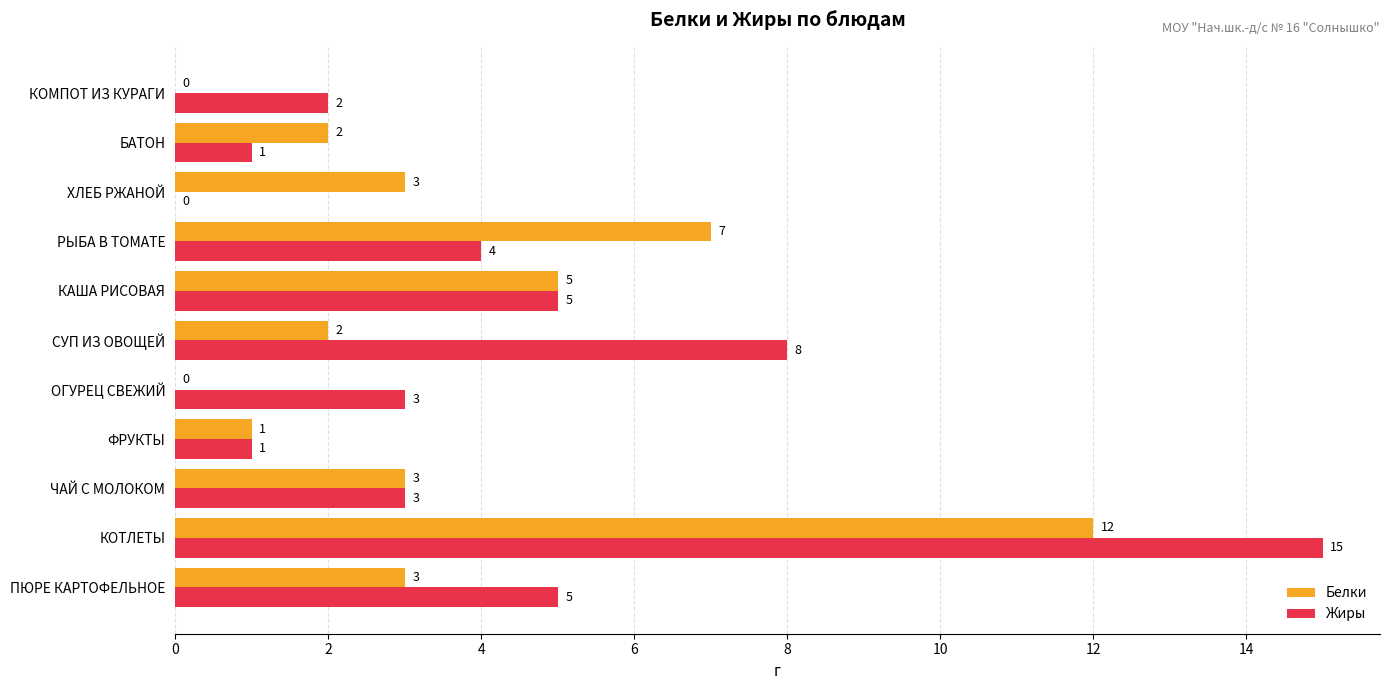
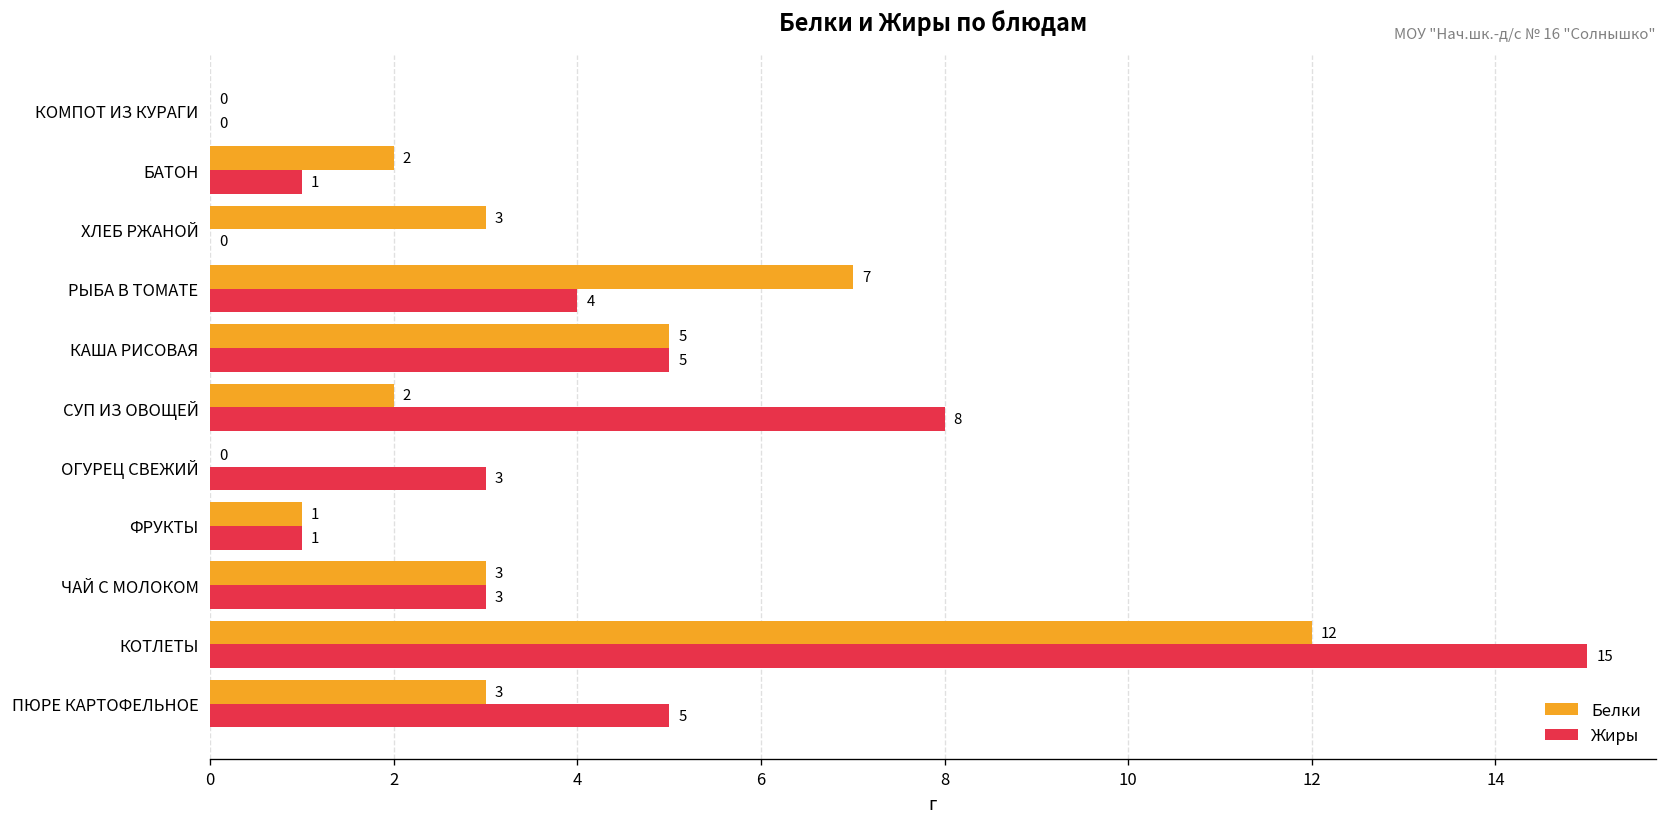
Жиры, КОМПОТ ИЗ КУРАГИ: 2 -> 0
